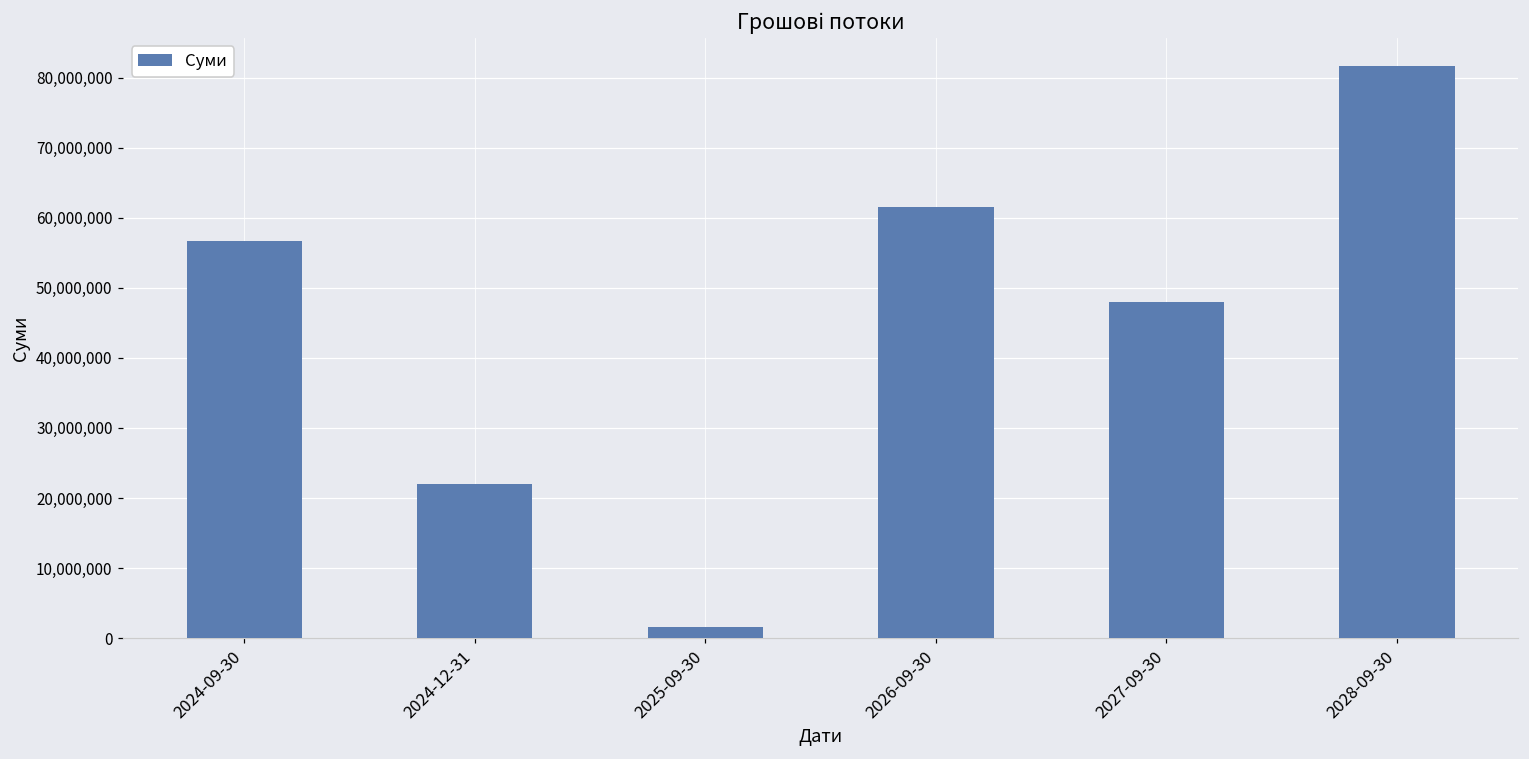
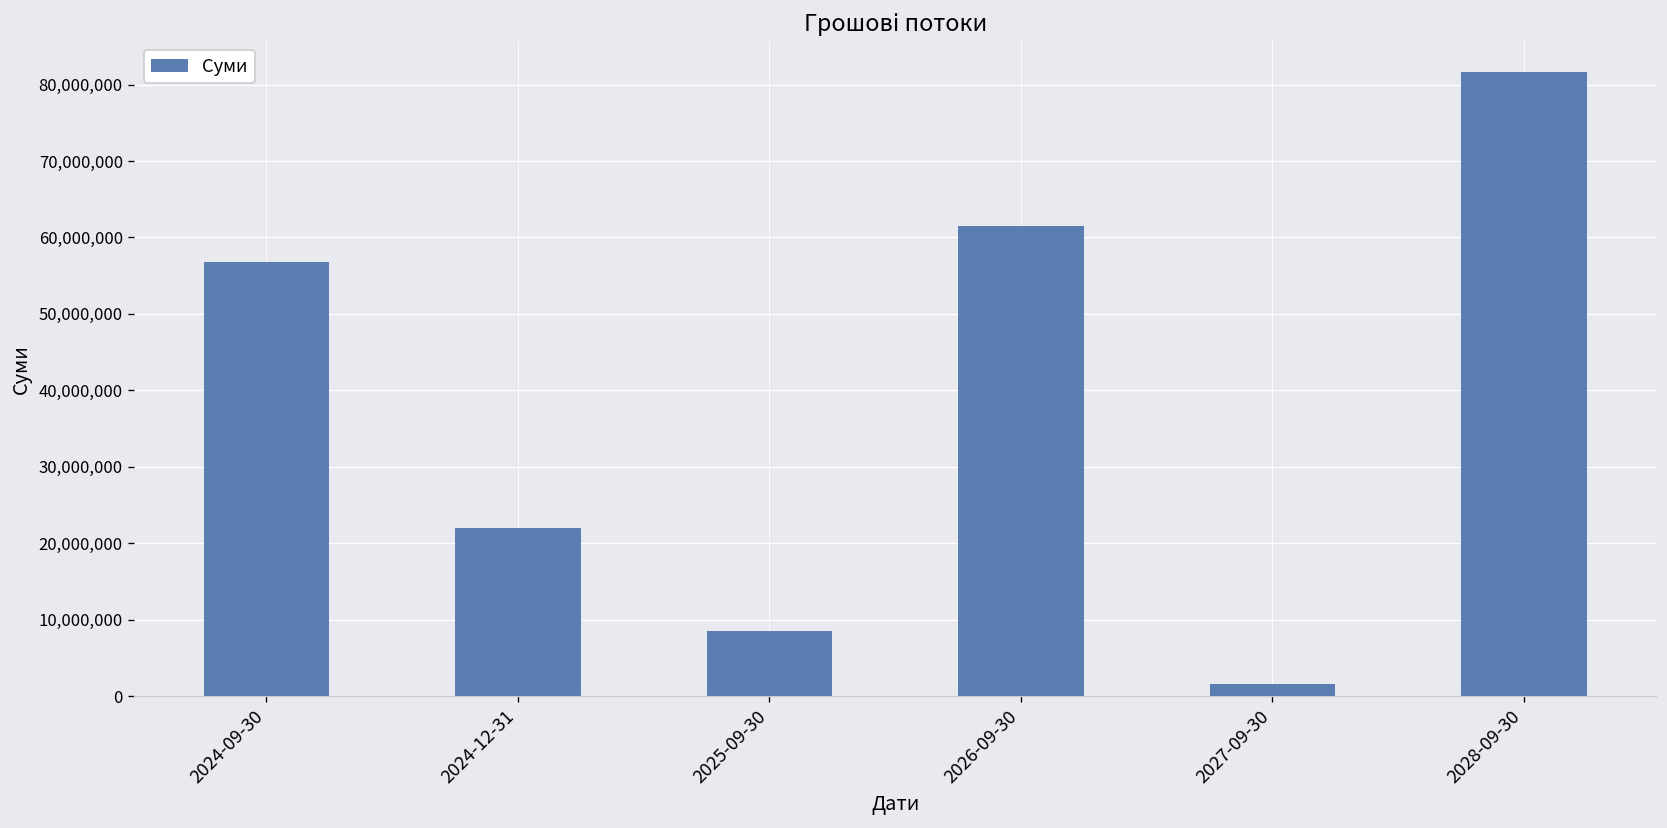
2025-09-30: 2,000,000 -> 9,000,000
2027-09-30: 48,000,000 -> 2,000,000
